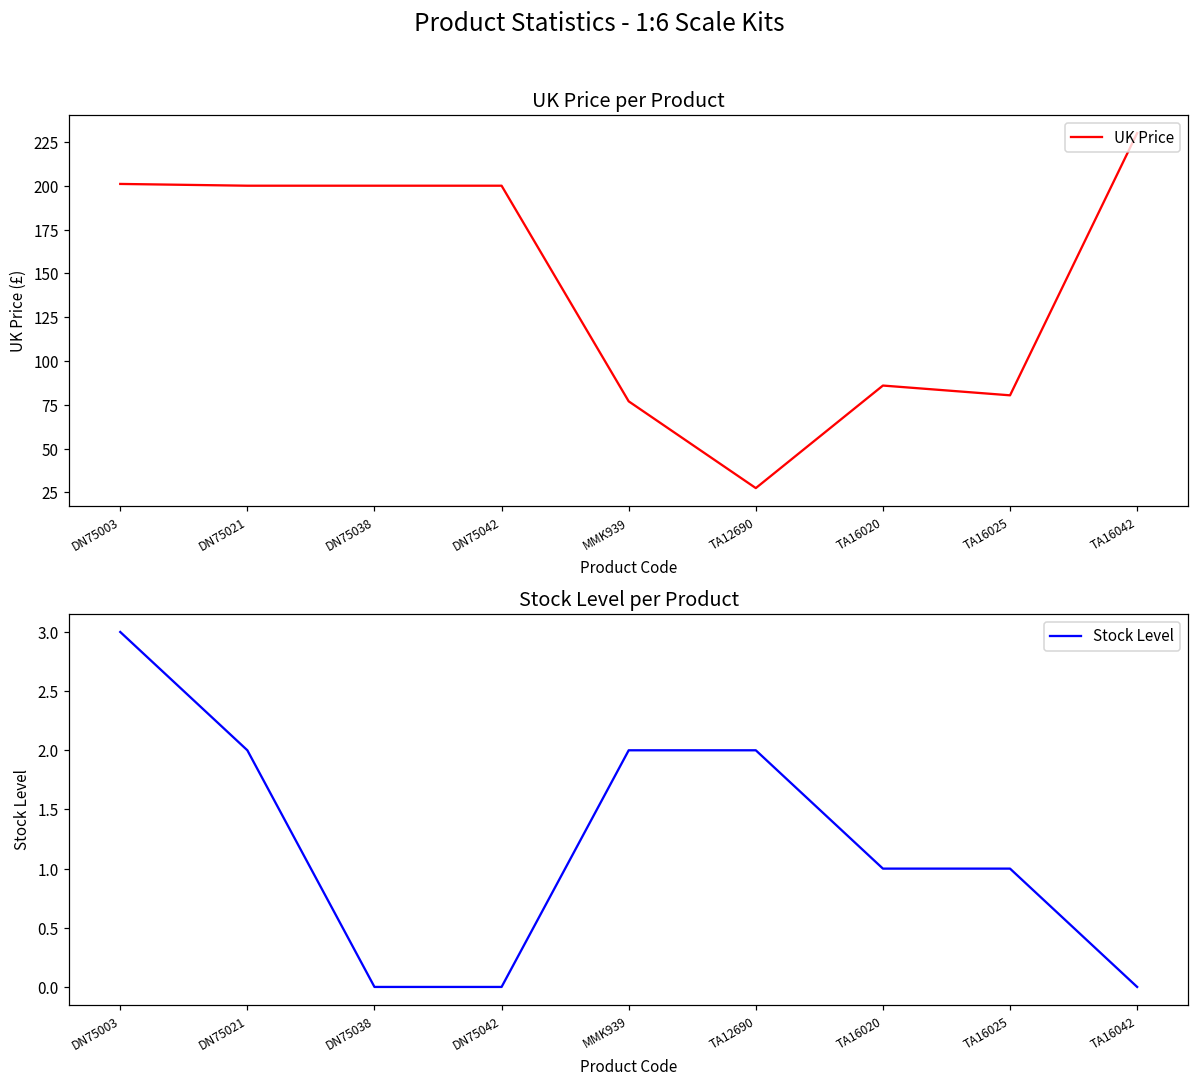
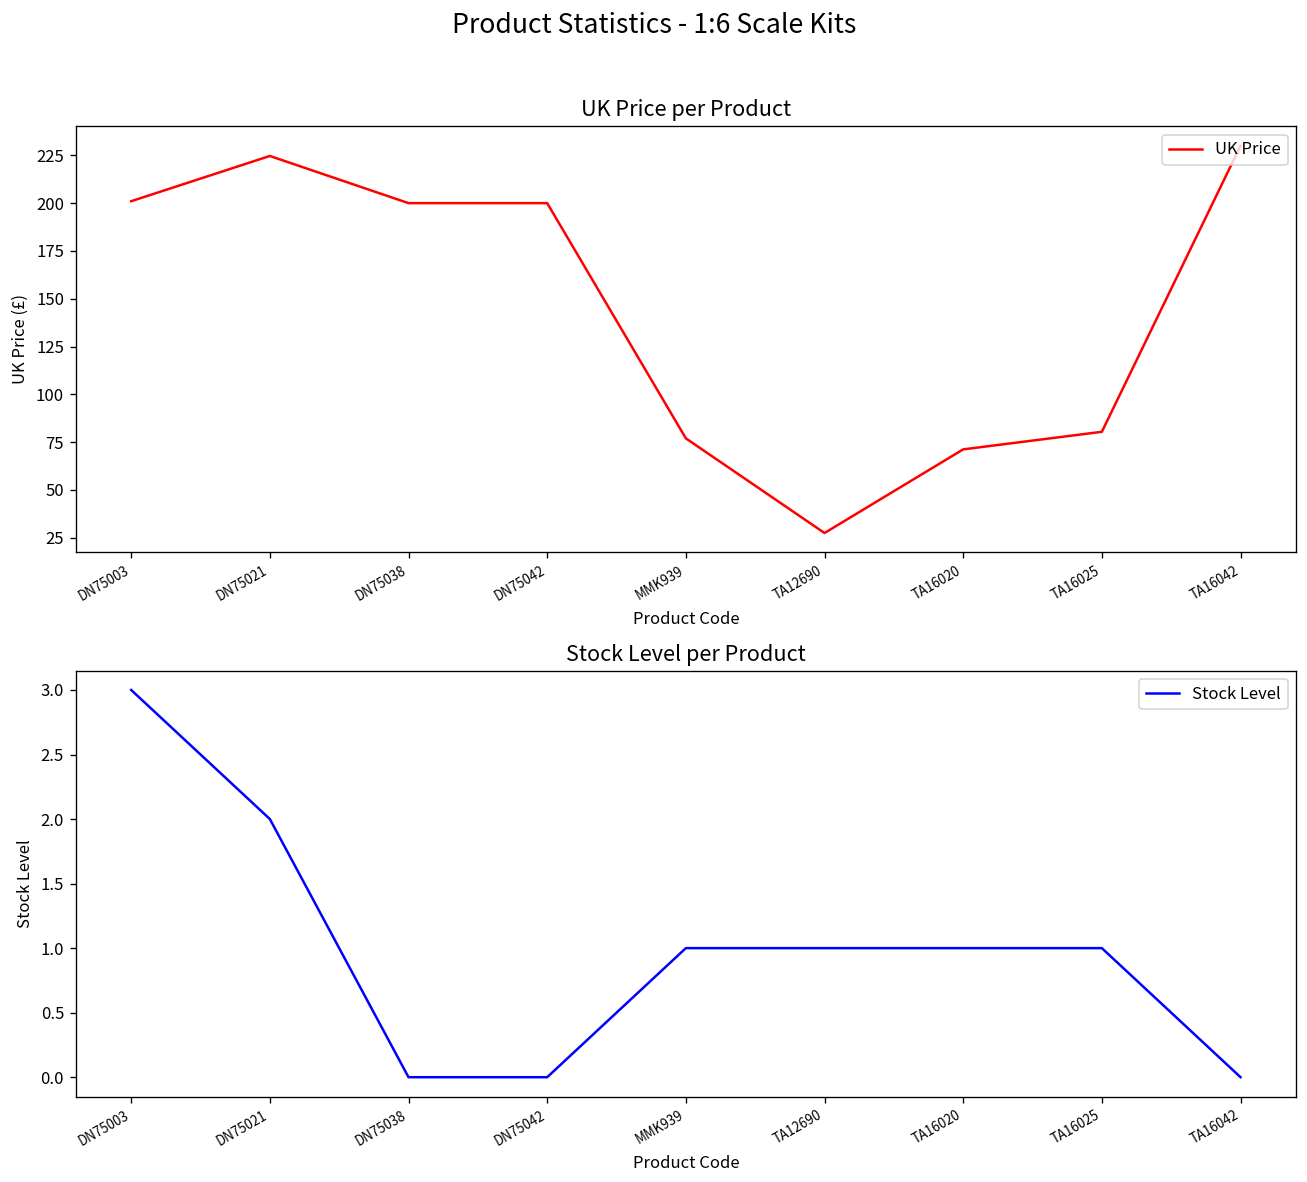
UK Price per Product, DN75021: 200 -> 225
UK Price per Product, TA16020: 86 -> 71
Stock Level per Product, MMK939: 2 -> 1
Stock Level per Product, TA12690: 2 -> 1
